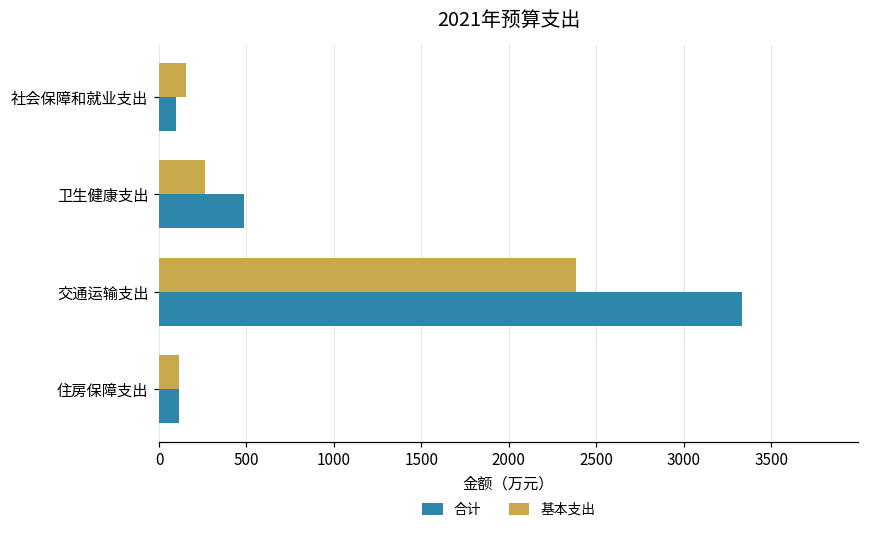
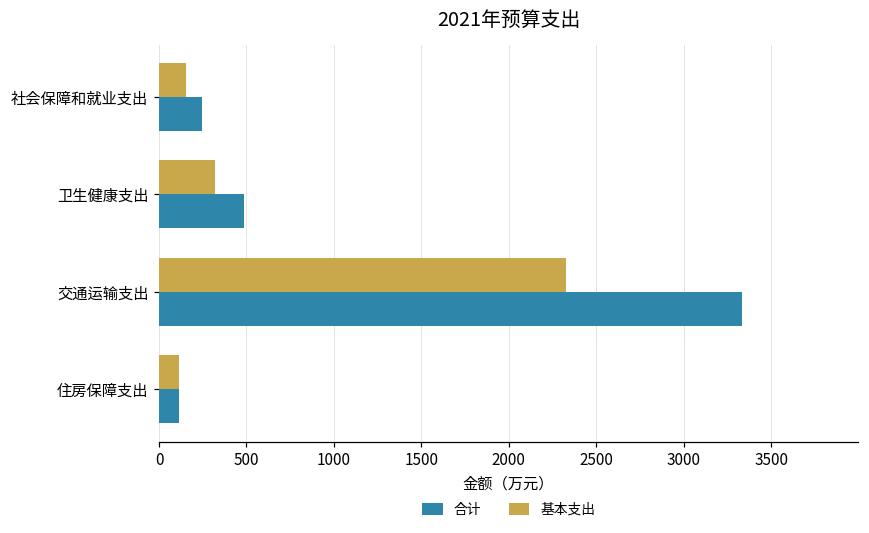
合计, 社会保障和就业支出: 100 -> 250
基本支出, 卫生健康支出: 260 -> 320
基本支出, 交通运输支出: 2390 -> 2330
